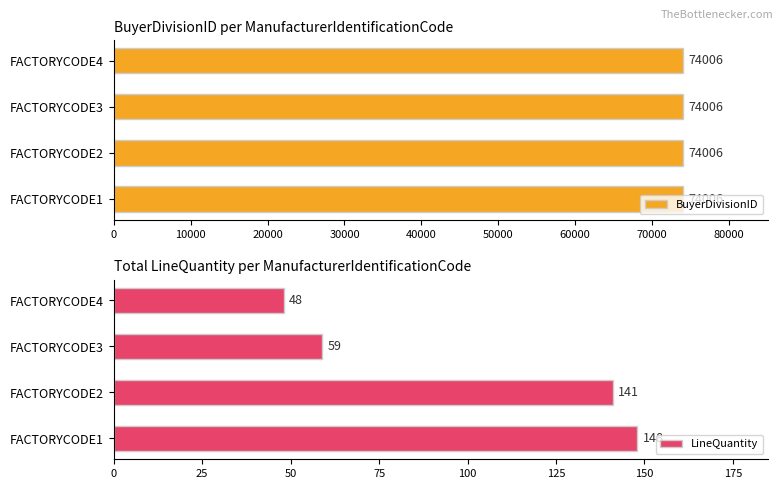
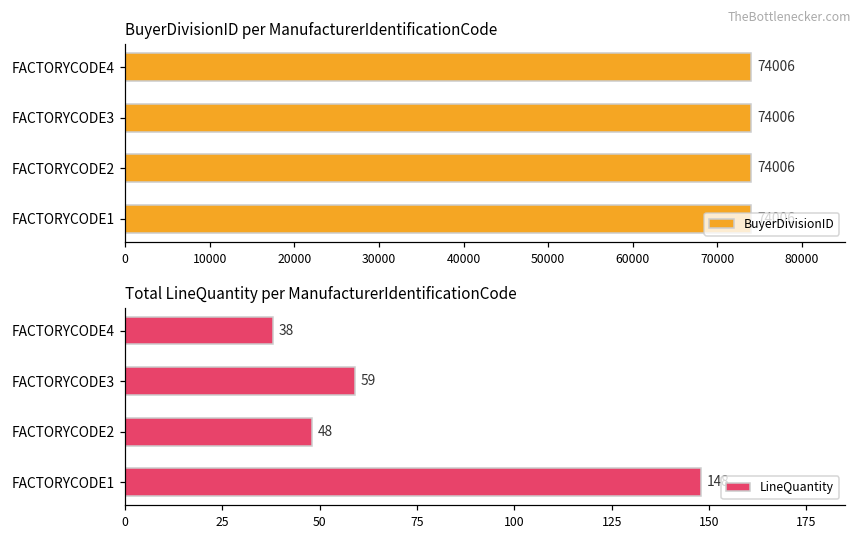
Total LineQuantity per ManufacturerIdentificationCode, FACTORYCODE4: 48 -> 38
Total LineQuantity per ManufacturerIdentificationCode, FACTORYCODE2: 141 -> 48
